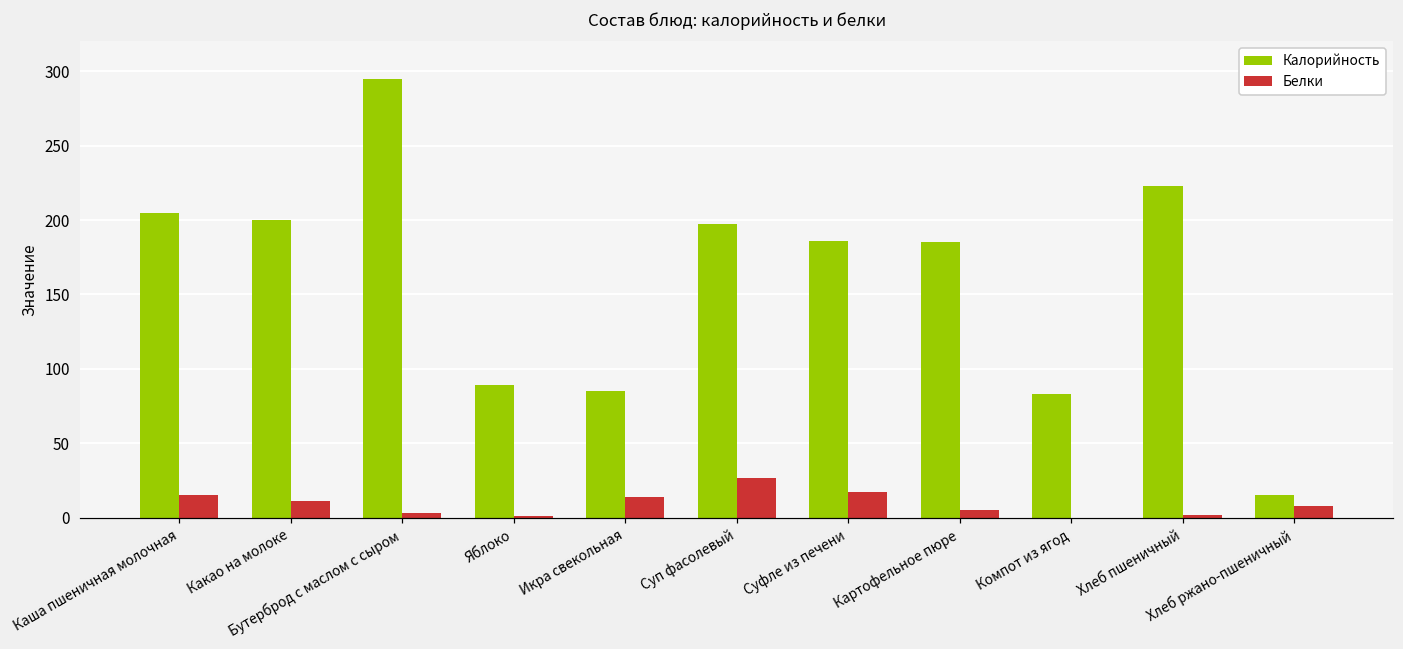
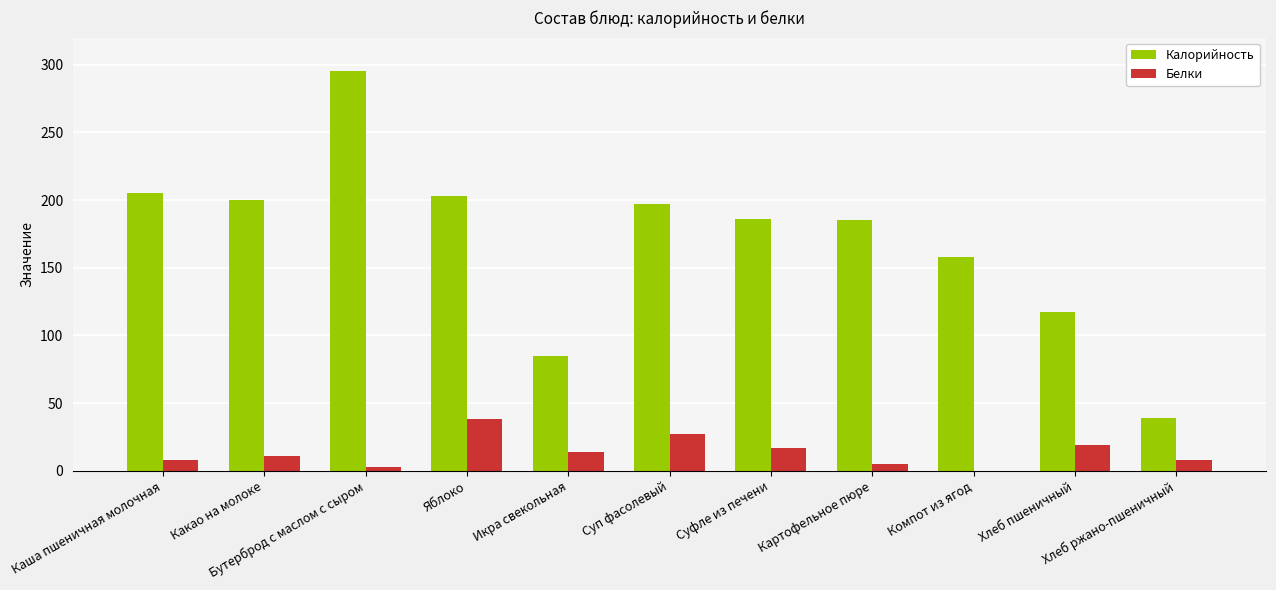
Белки, Каша пшеничная молочная: 15 -> 8
Калорийность, Яблоко: 89 -> 203
Белки, Яблоко: 1 -> 38
Калорийность, Компот из ягод: 83 -> 158
Калорийность, Хлеб пшеничный: 223 -> 117
Белки, Хлеб пшеничный: 2 -> 19
Калорийность, Хлеб ржано-пшеничный: 15 -> 39
